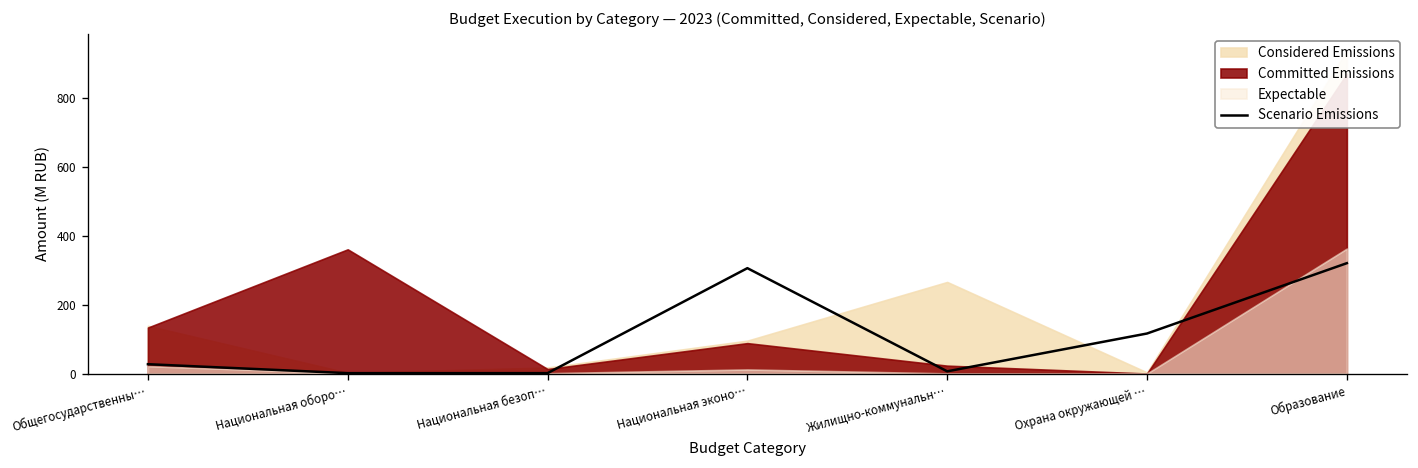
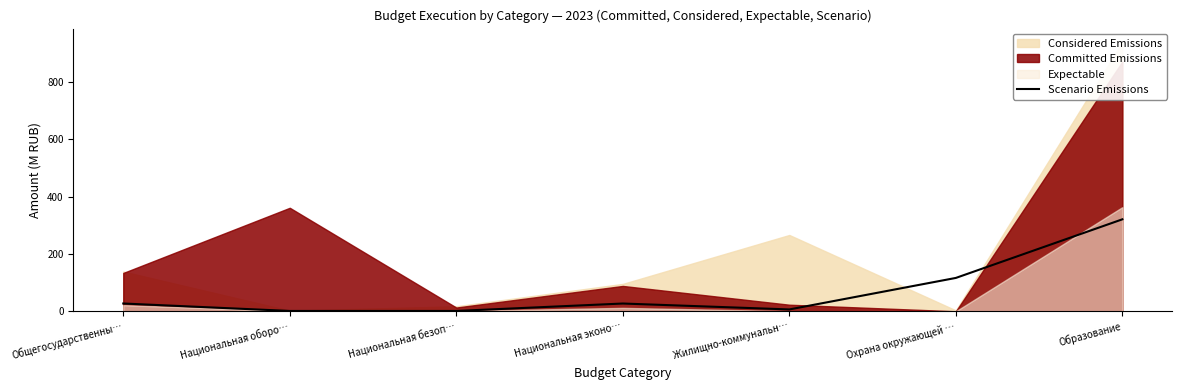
Scenario Emissions, Национальная эконо…: 310 -> 30
